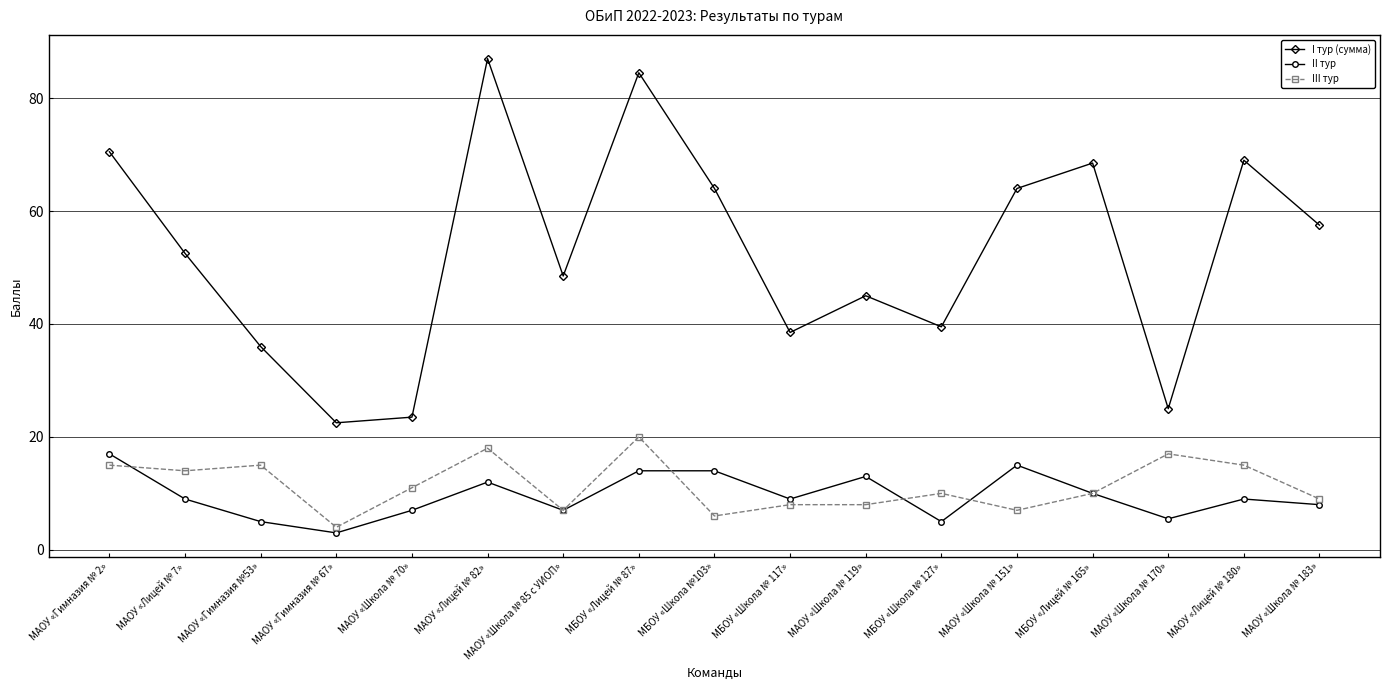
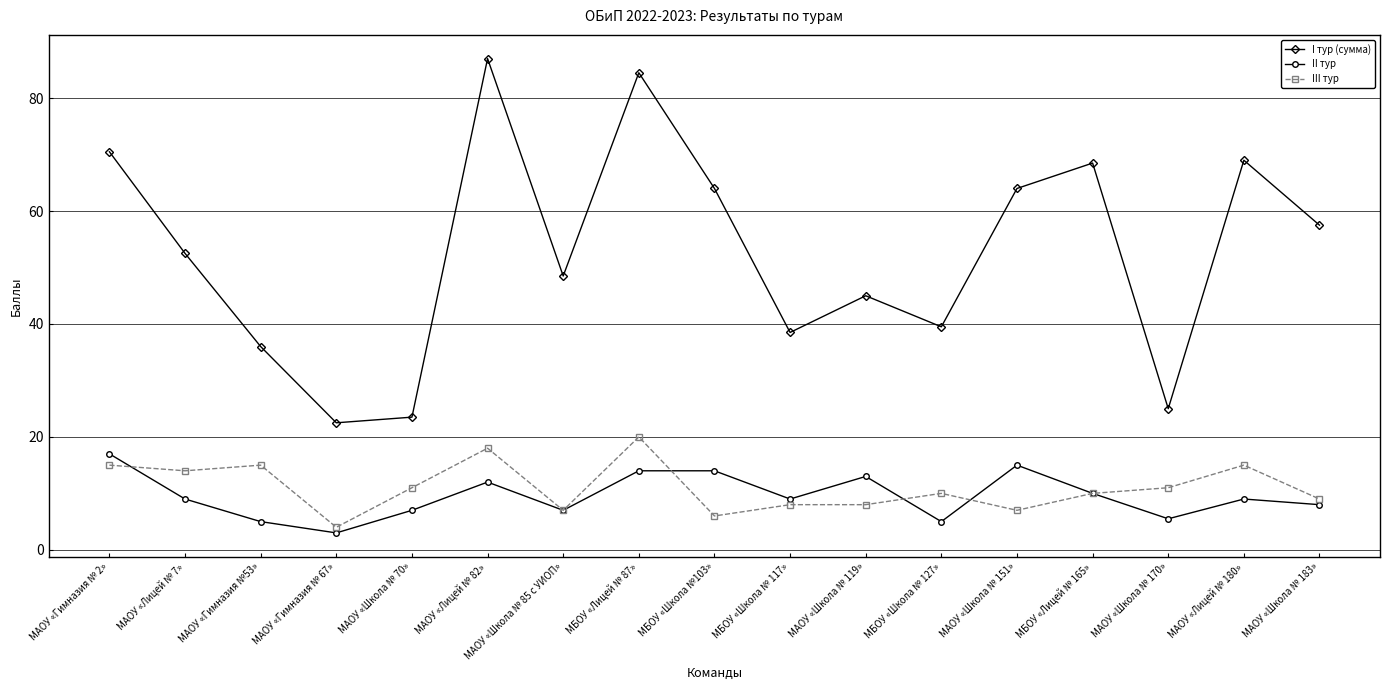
III тур, МАОУ «Школа № 170»: 17 -> 11
